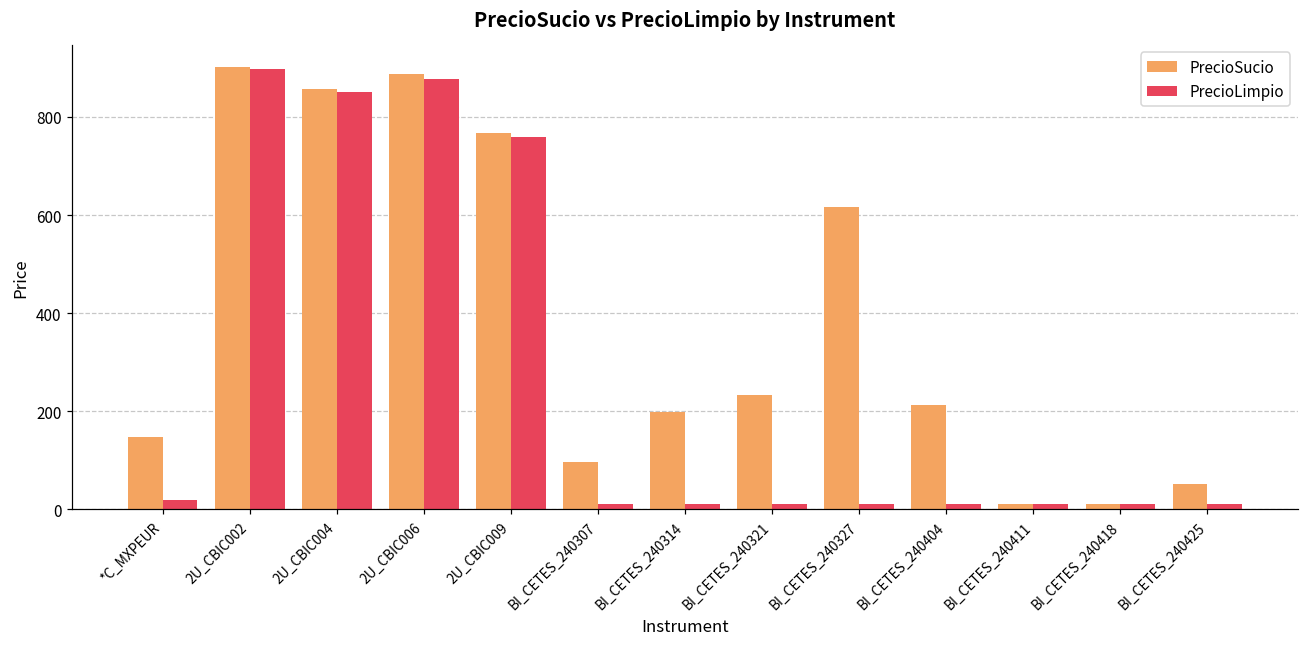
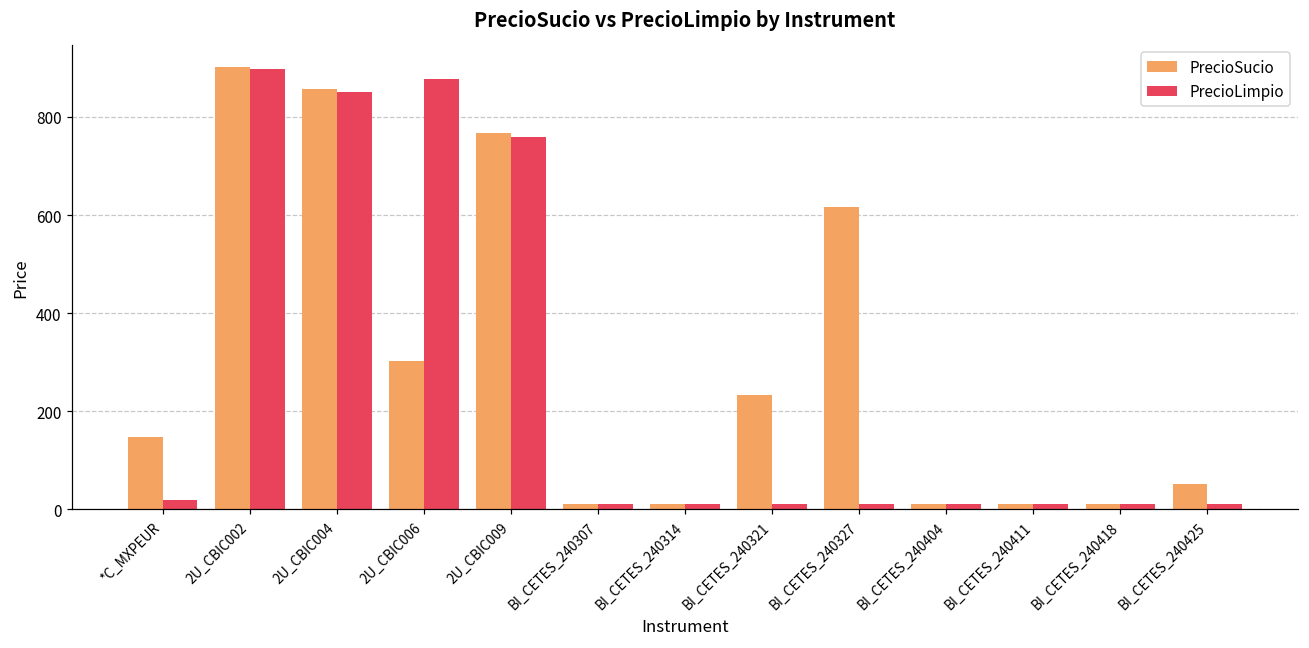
PrecioSucio, 2U_CBIC006: 890 -> 300
PrecioSucio, BI_CETES_240307: 100 -> 10
PrecioSucio, BI_CETES_240314: 200 -> 10
PrecioSucio, BI_CETES_240404: 210 -> 10
